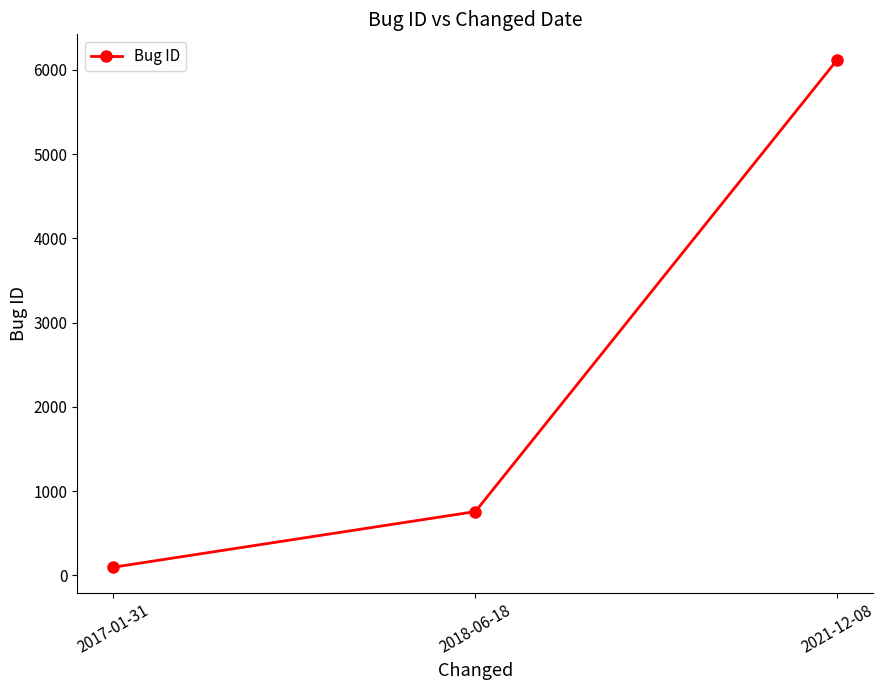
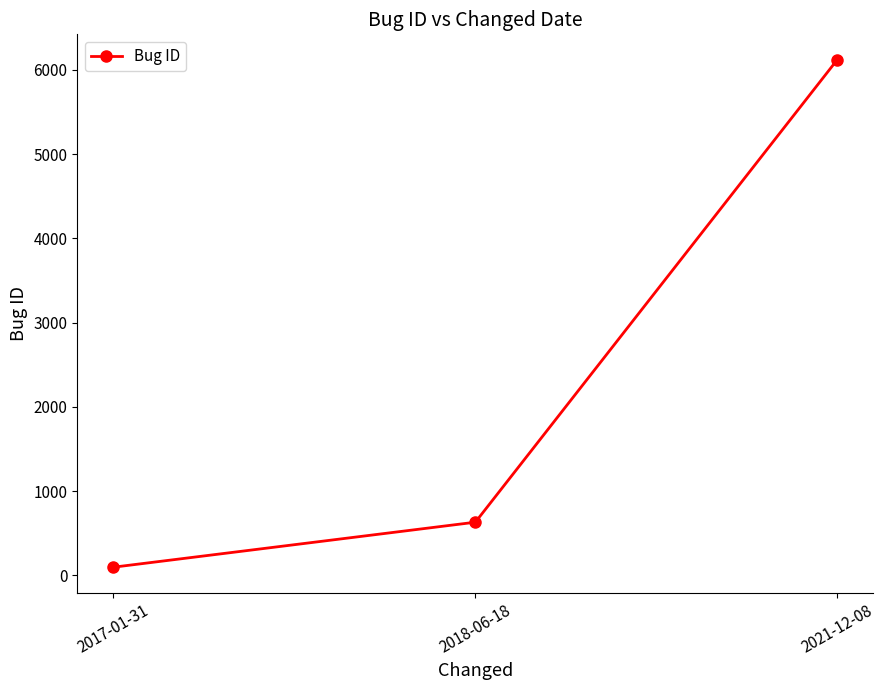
2018-06-18: 800 -> 600
